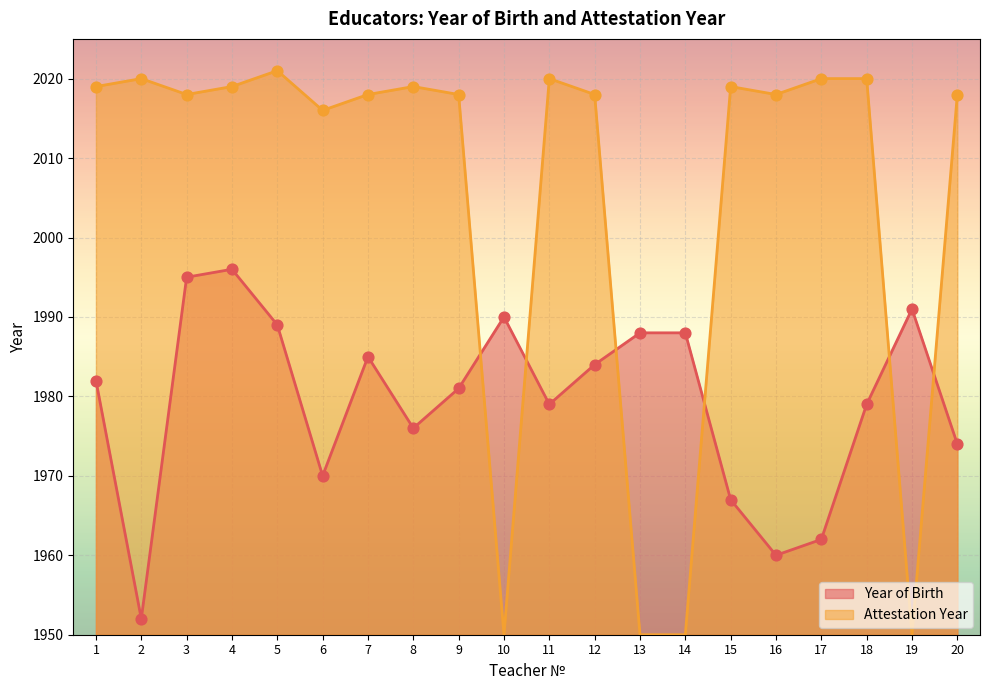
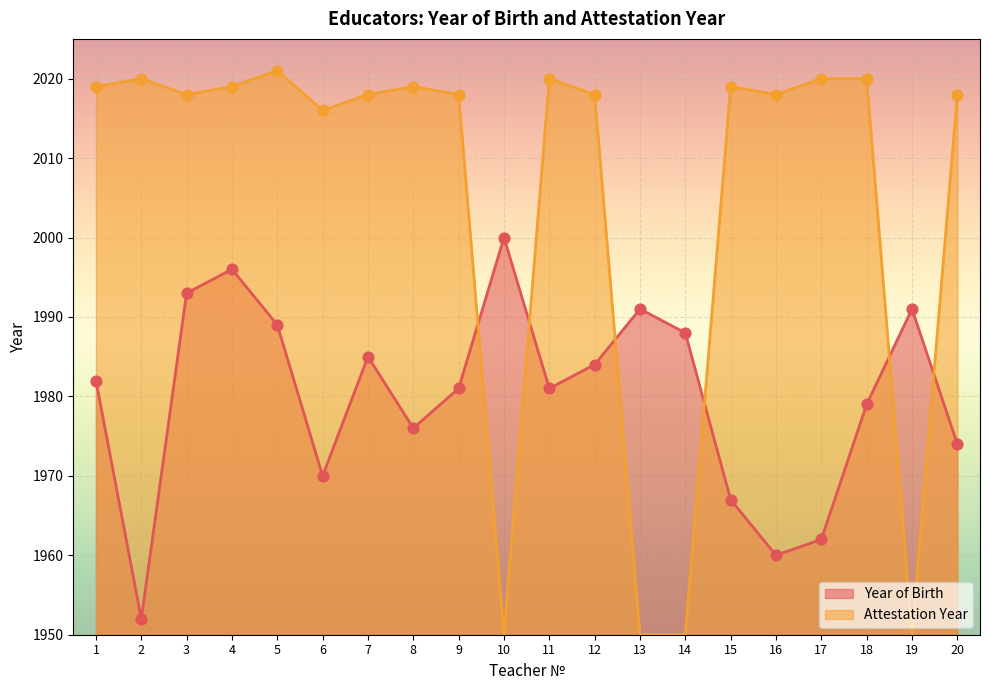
Year of Birth, 3: 1995 -> 1993
Year of Birth, 10: 1990 -> 2000
Year of Birth, 11: 1979 -> 1981
Year of Birth, 13: 1988 -> 1991
